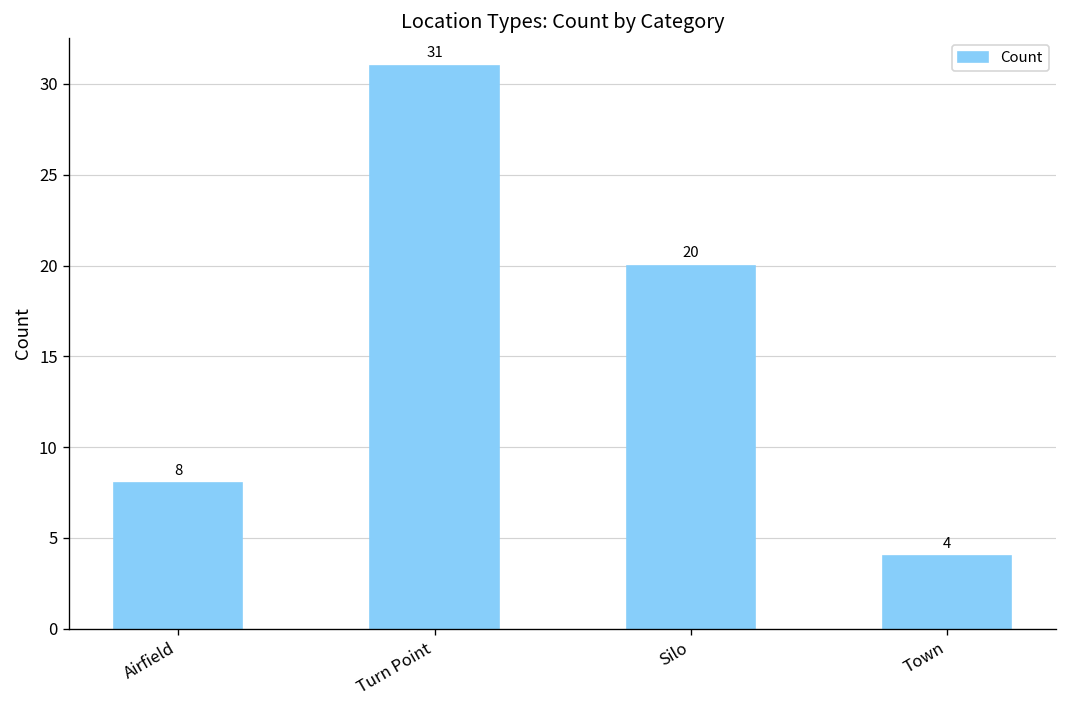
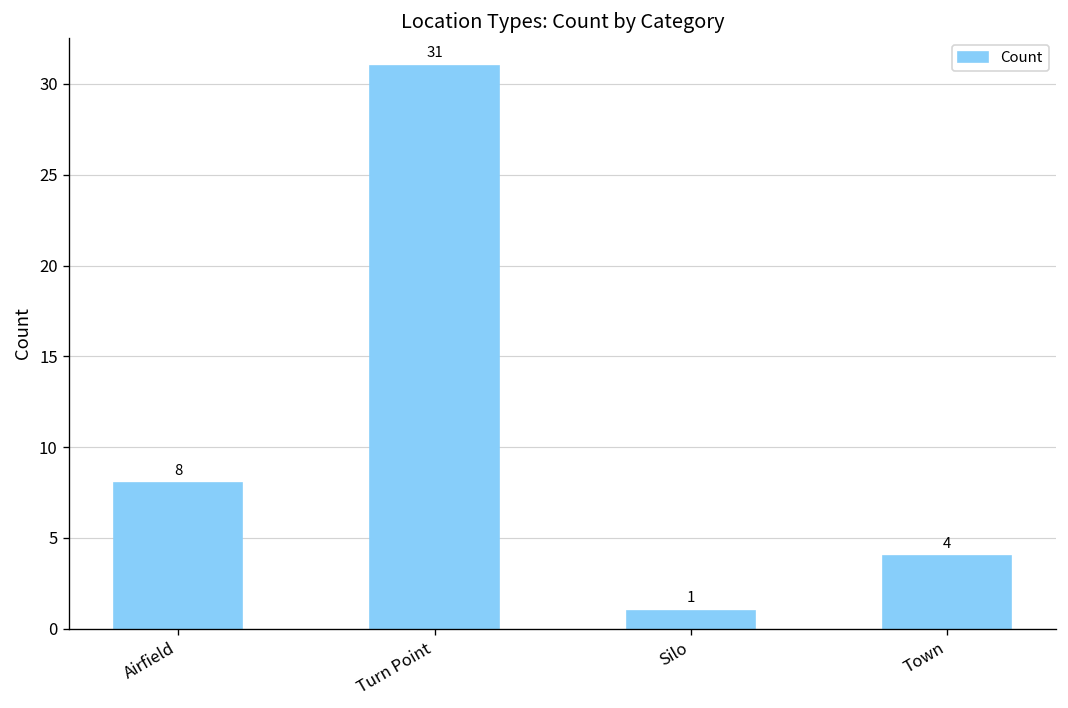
Silo: 20 -> 1
